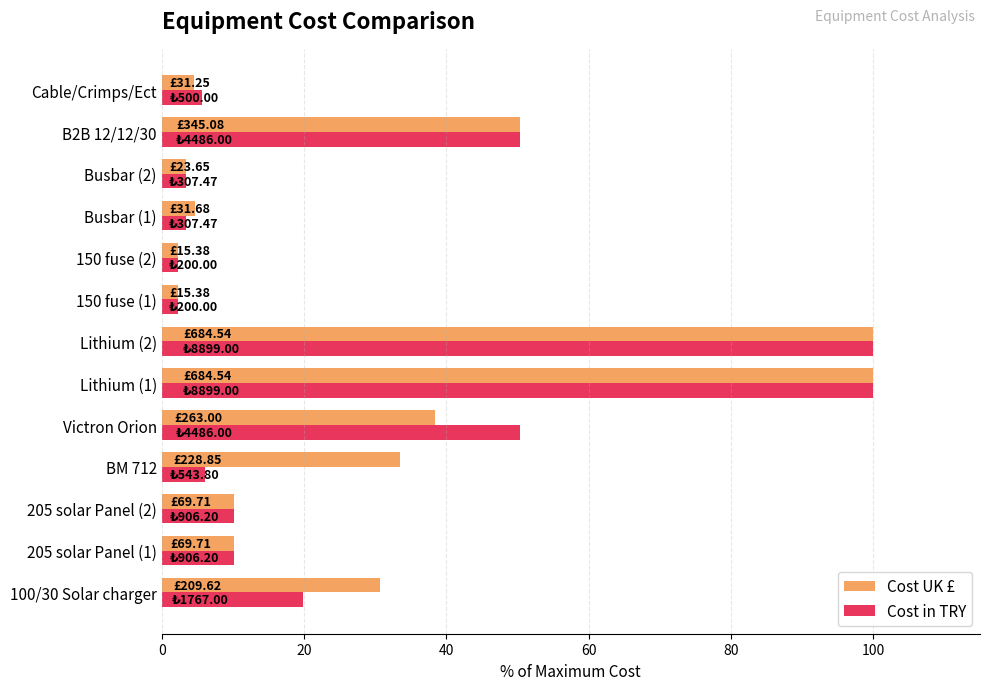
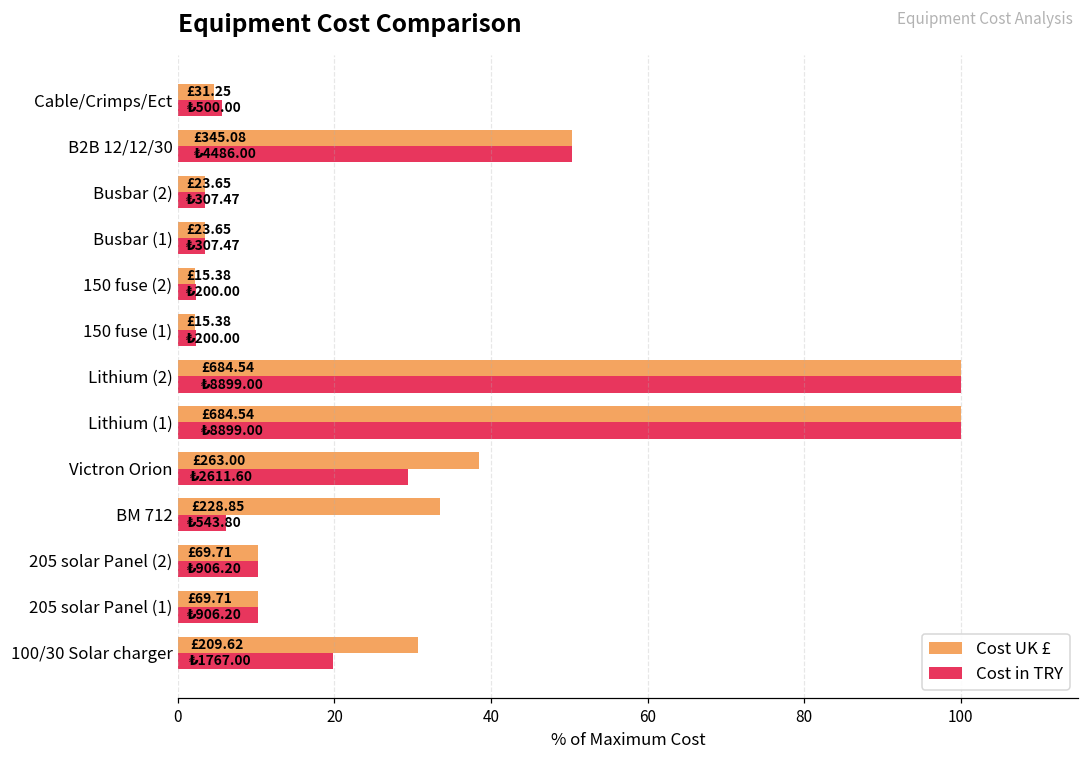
Cost UK £, Busbar (1): £31.68 -> £23.65
Cost in TRY, Victron Orion: 4486.00 -> 2611.60
